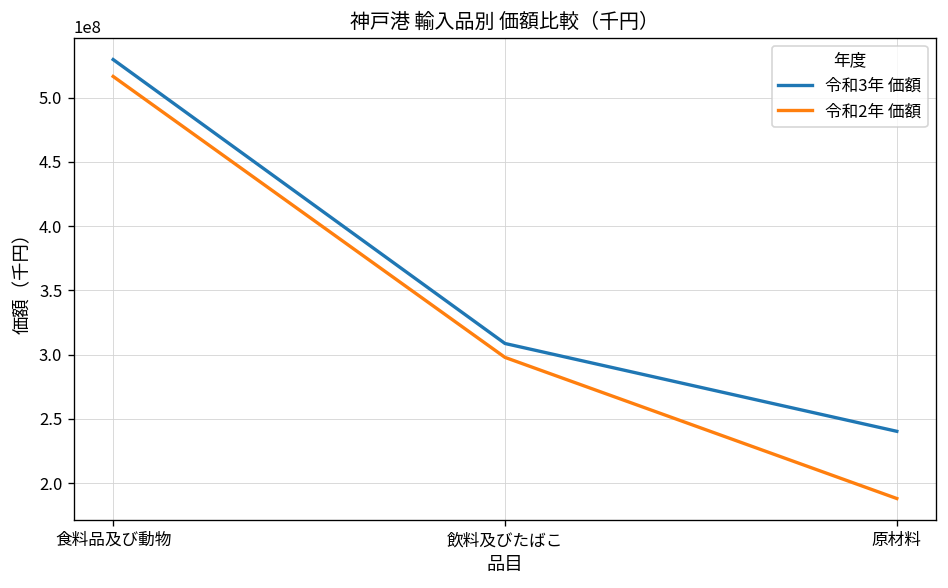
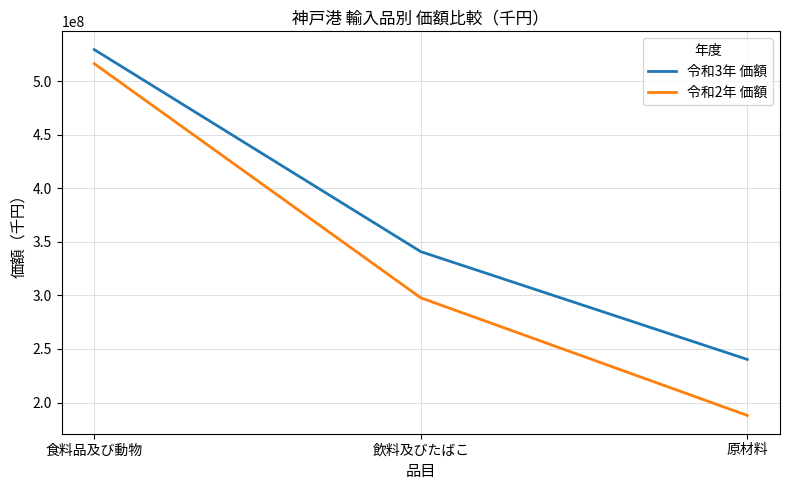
令和3年 価額, 飲料及びたばこ: 309000000 -> 341000000
